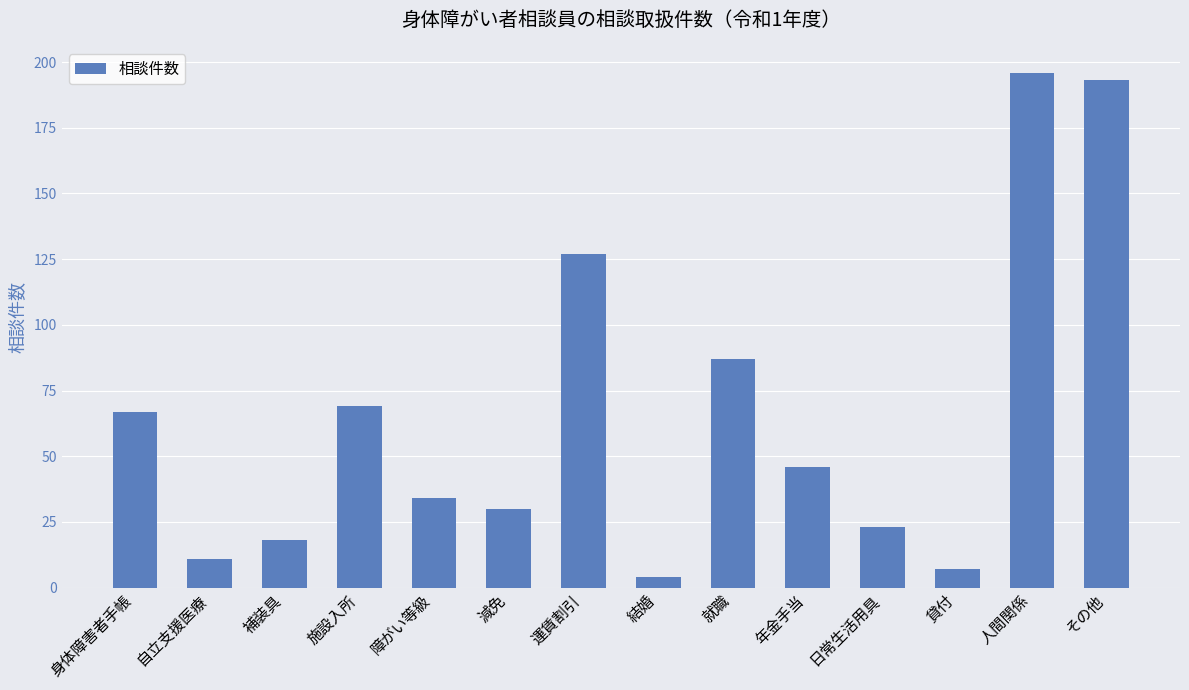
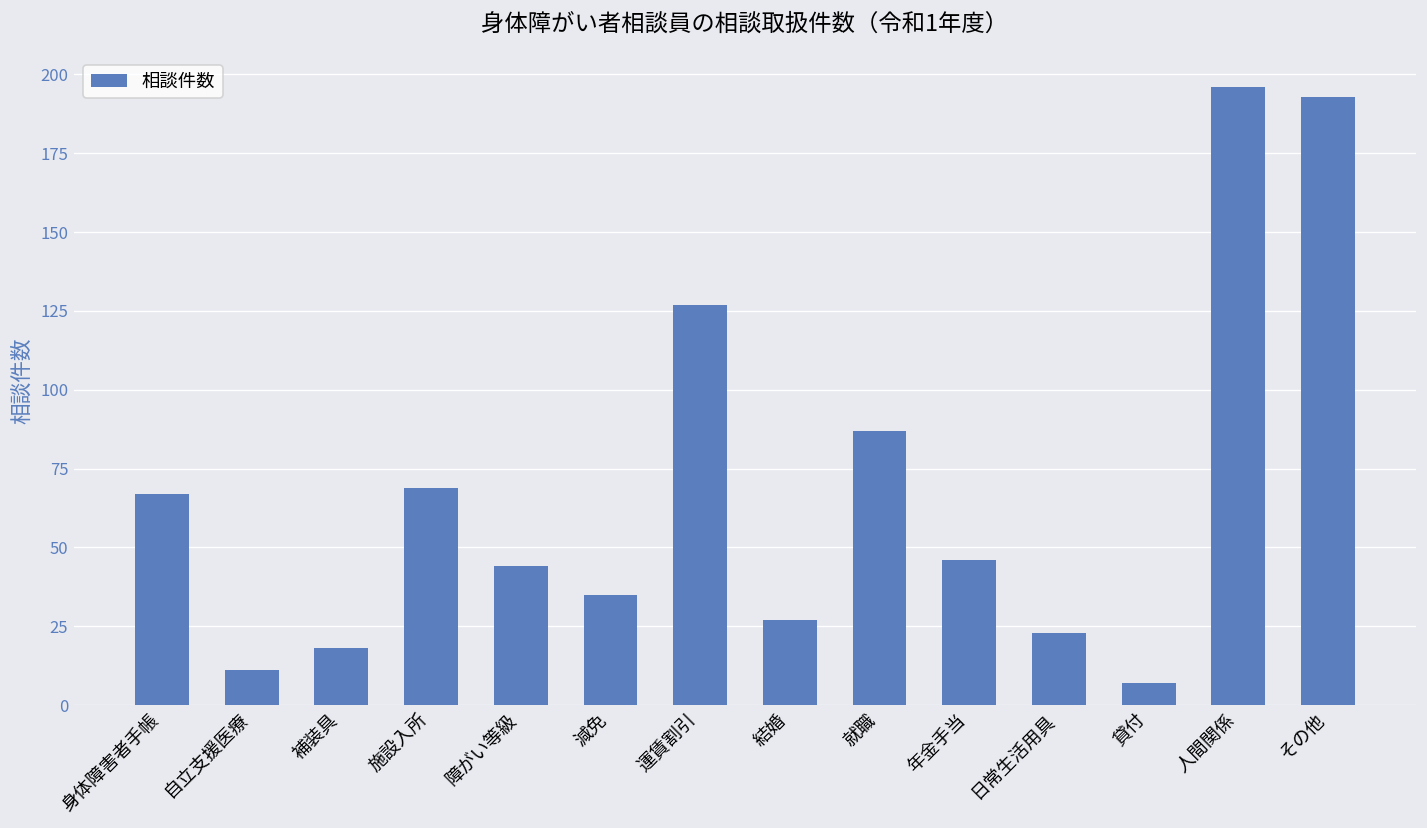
障がい等級: 34 -> 44
減免: 30 -> 35
結婚: 4 -> 27
